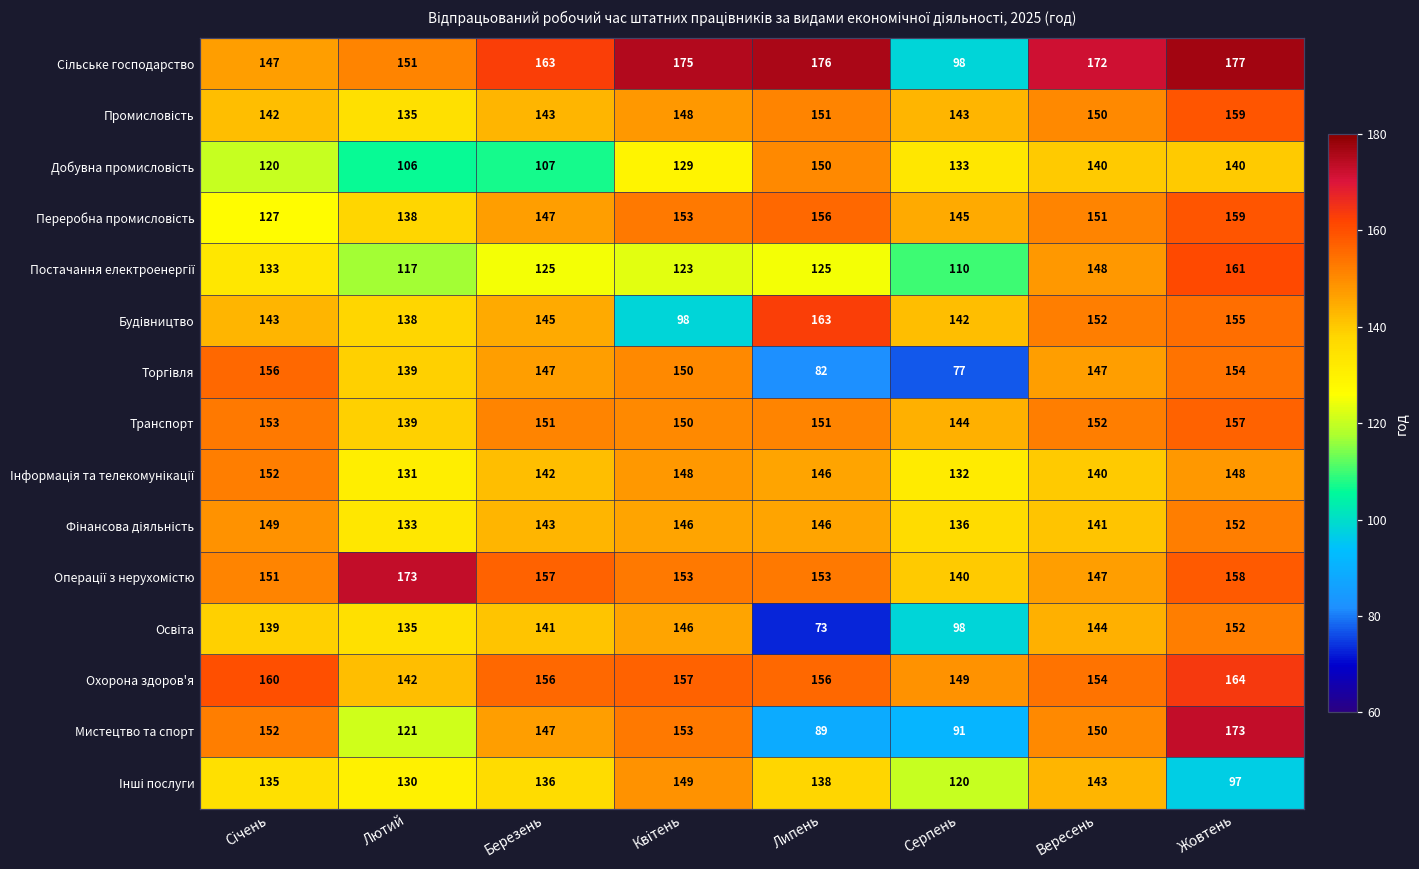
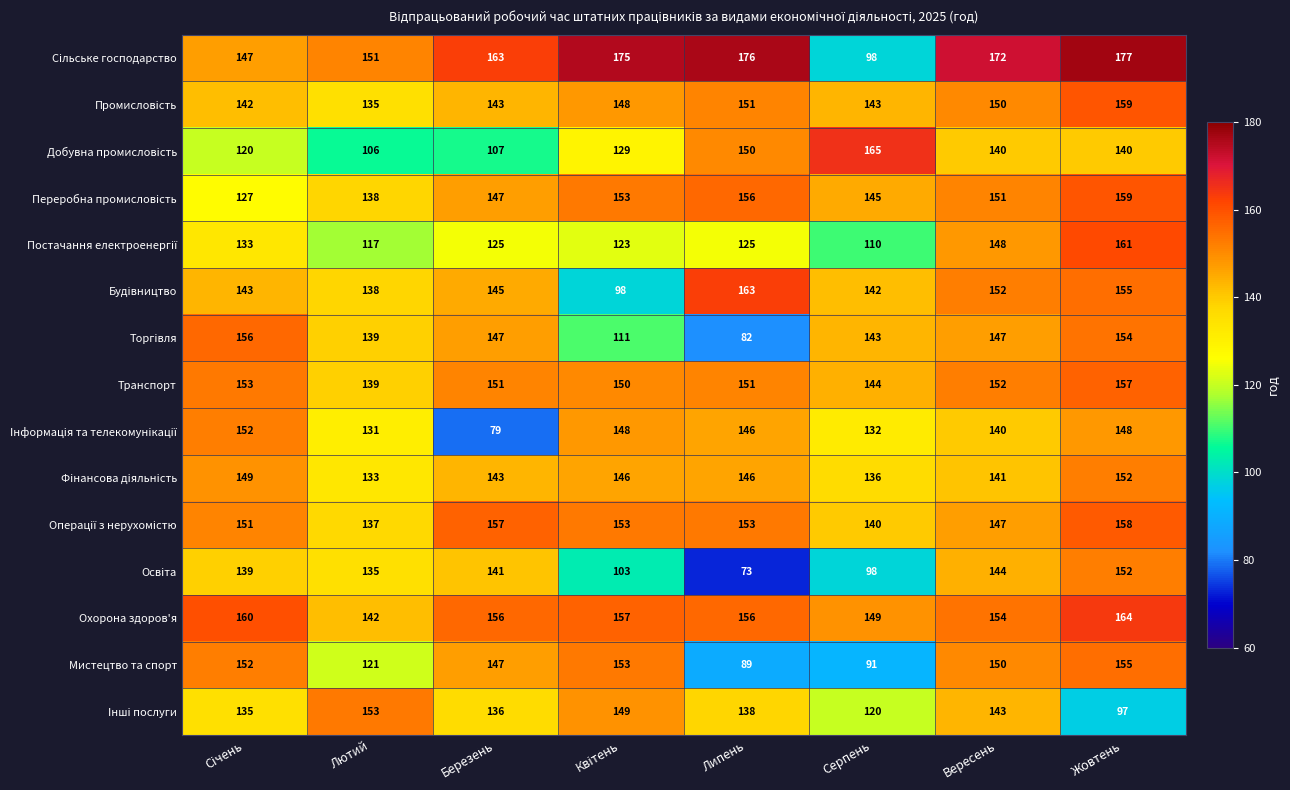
Добувна промисловість, Серпень: 133 -> 165
Торгівля, Квітень: 150 -> 111
Торгівля, Серпень: 77 -> 143
Інформація та телекомунікації, Березень: 142 -> 79
Операції з нерухомістю, Лютий: 173 -> 137
Освіта, Квітень: 146 -> 103
Мистецтво та спорт, Жовтень: 173 -> 155
Інші послуги, Лютий: 130 -> 153
